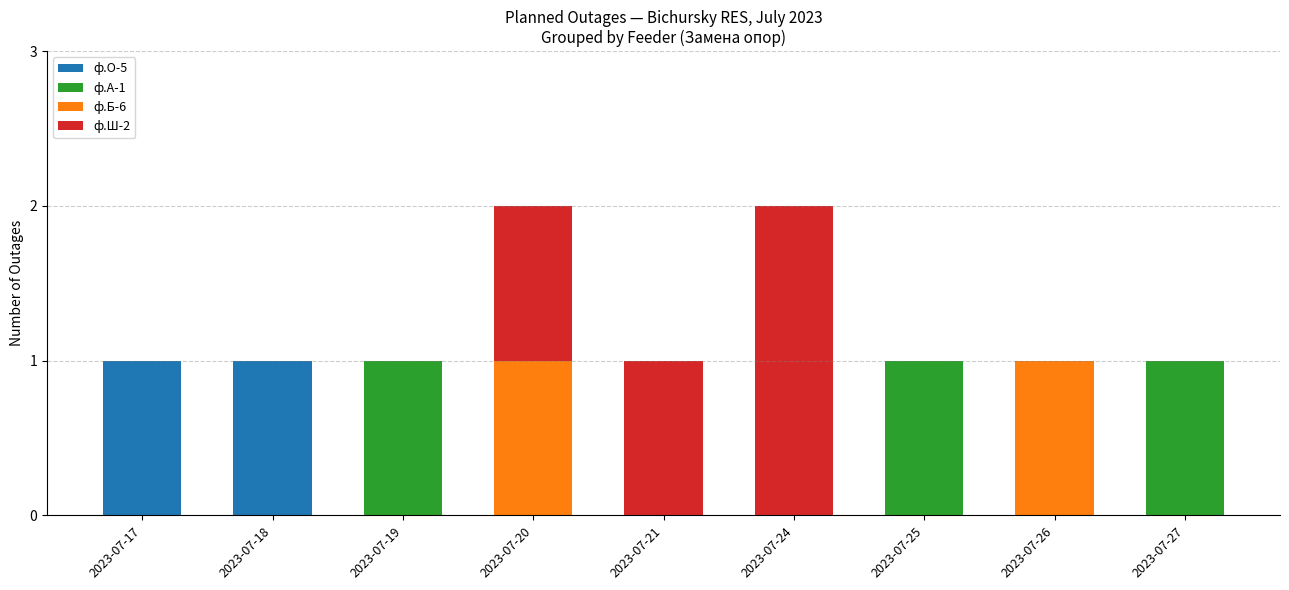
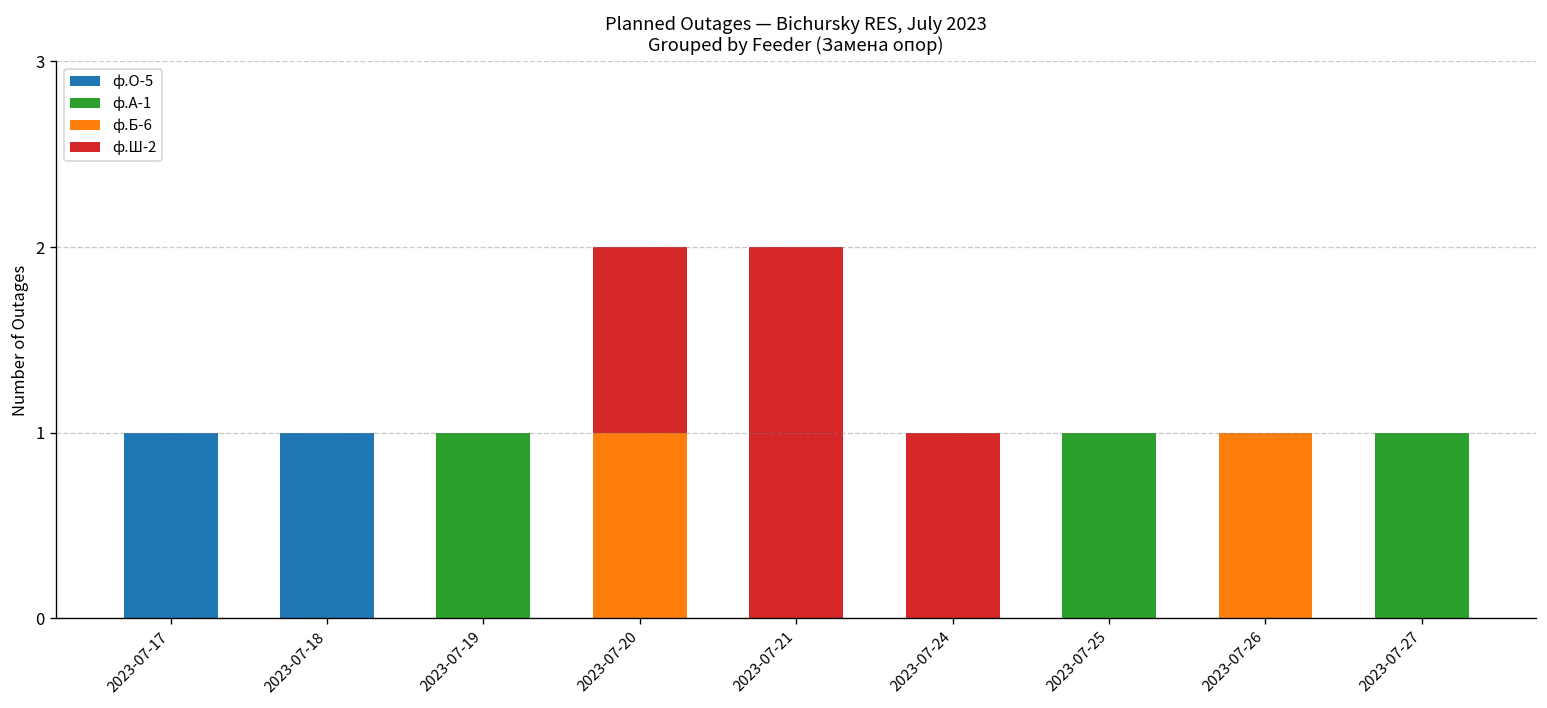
ф.Ш-2, 2023-07-21: 1 -> 2
ф.Ш-2, 2023-07-24: 2 -> 1
